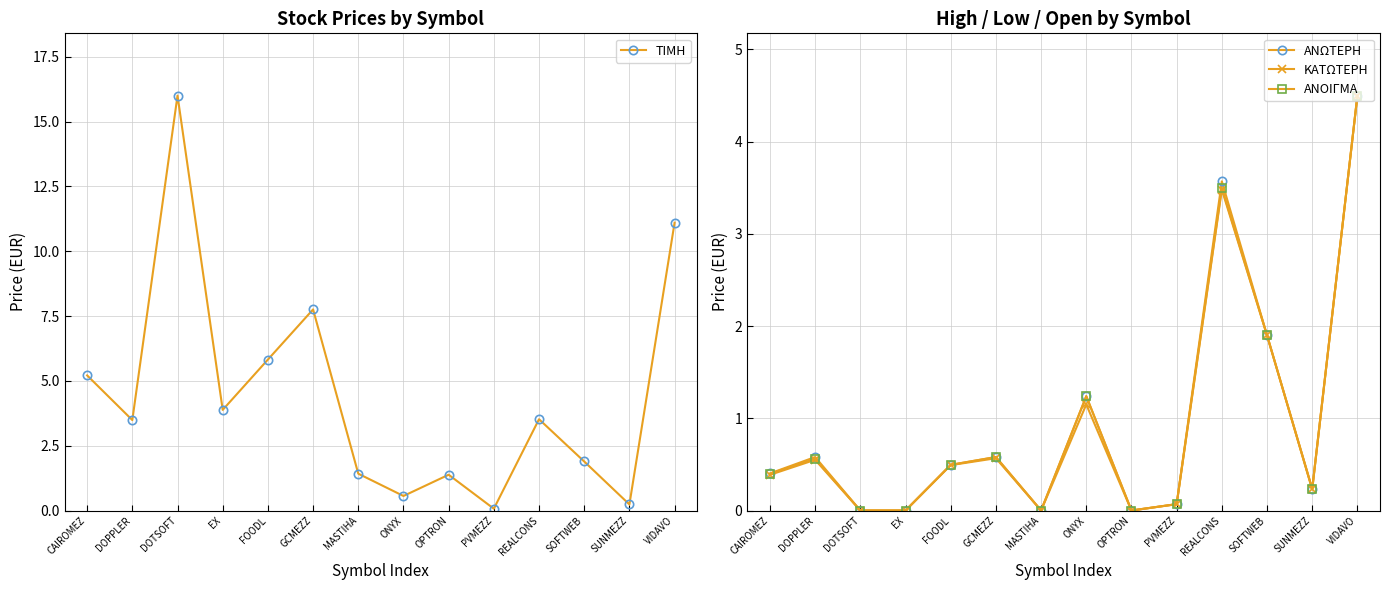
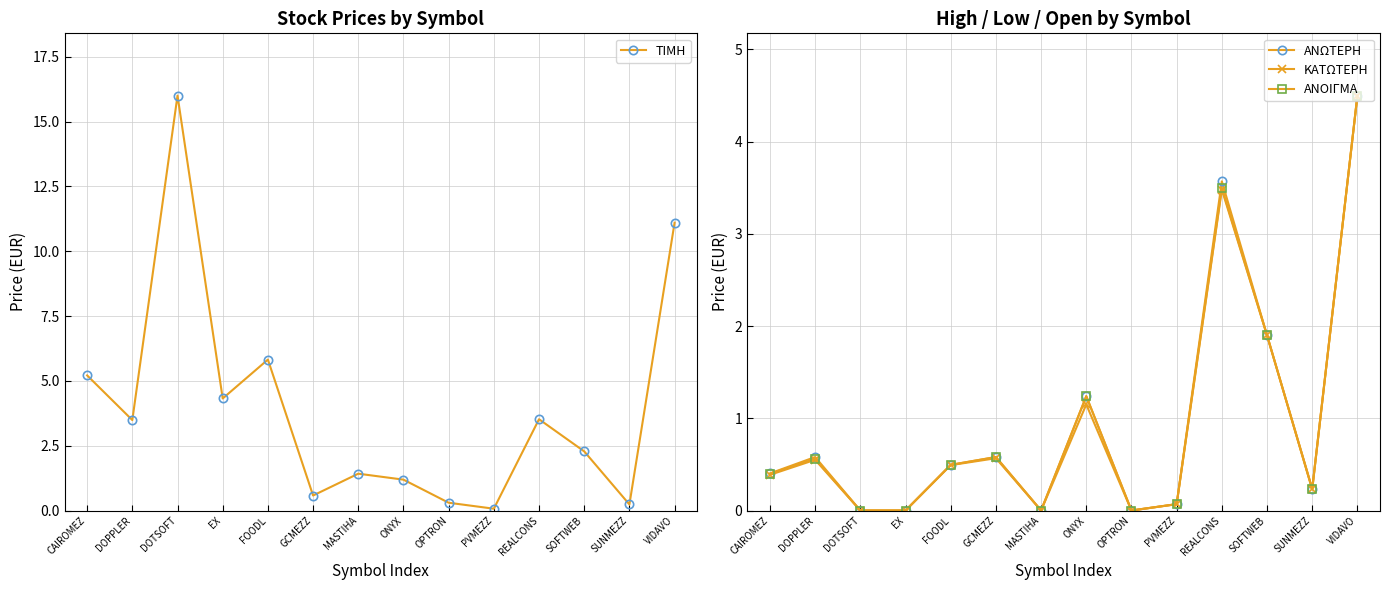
Stock Prices by Symbol, EX: 3.9 -> 4.3
Stock Prices by Symbol, GCMEZZ: 7.8 -> 0.6
Stock Prices by Symbol, ONYX: 0.6 -> 1.2
Stock Prices by Symbol, OPTRON: 1.4 -> 0.3
Stock Prices by Symbol, SOFTWEB: 1.9 -> 2.3
